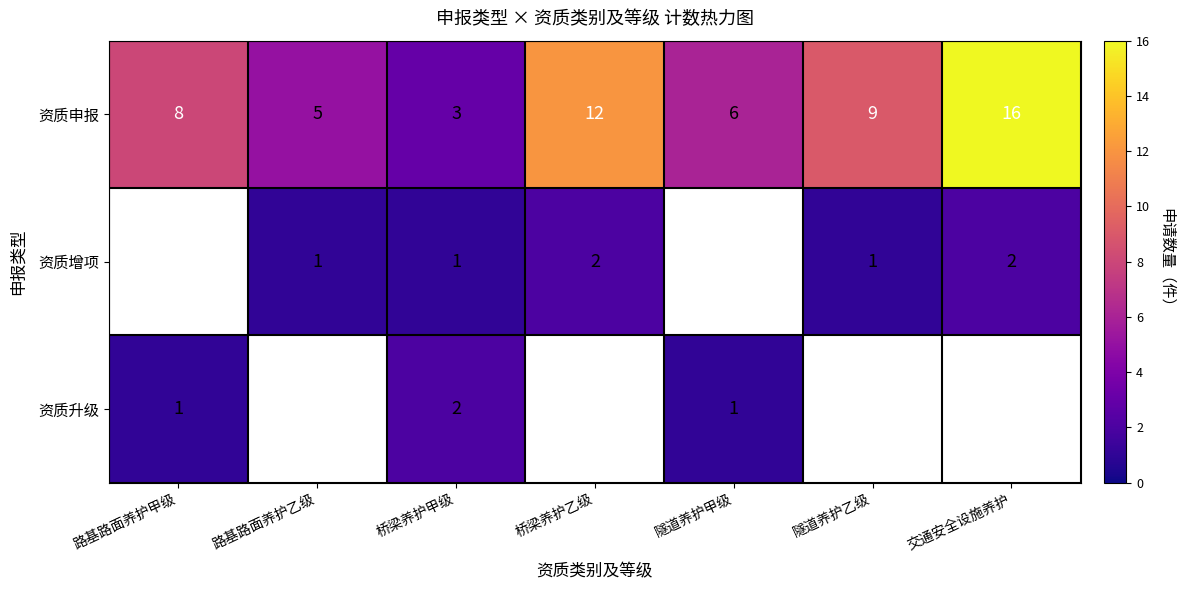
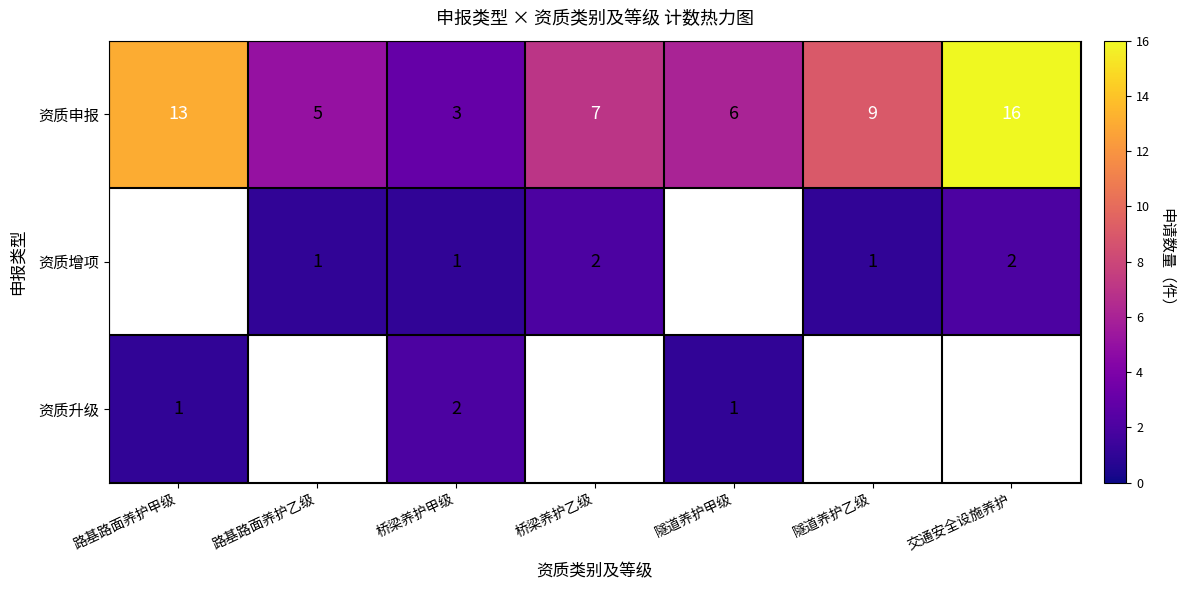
资质申报, 路基路面养护甲级: 8 -> 13
资质申报, 桥梁养护乙级: 12 -> 7
